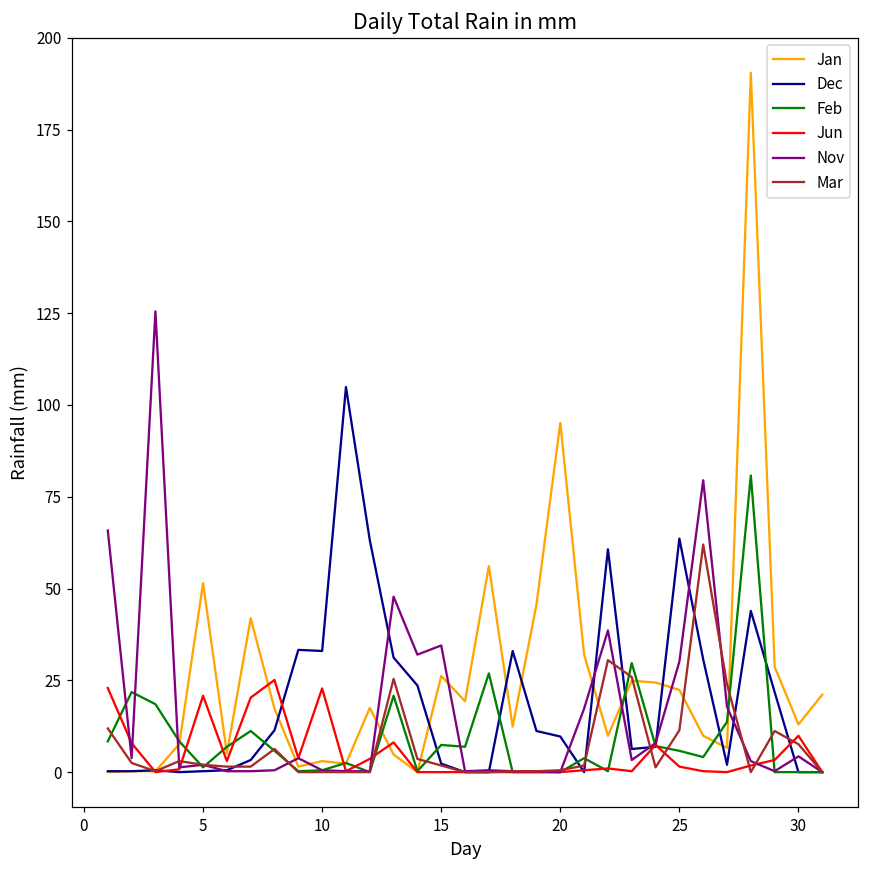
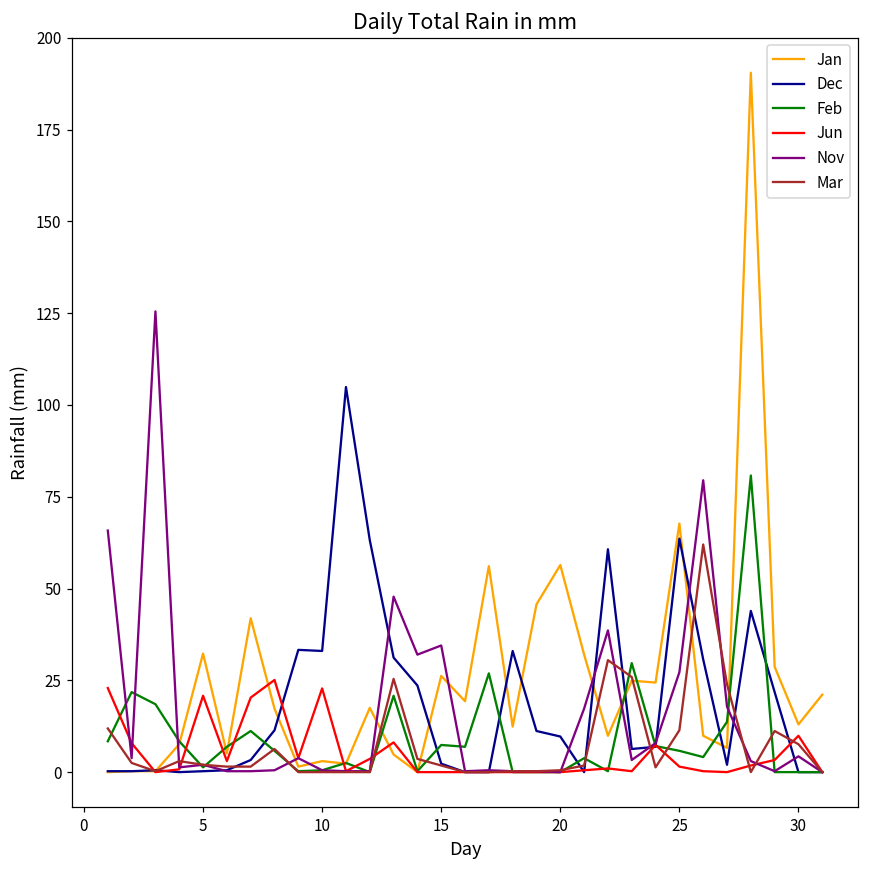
Jan, 5: 52 -> 32
Jan, 20: 95 -> 56
Jan, 25: 22 -> 68
Nov, 25: 30 -> 27
